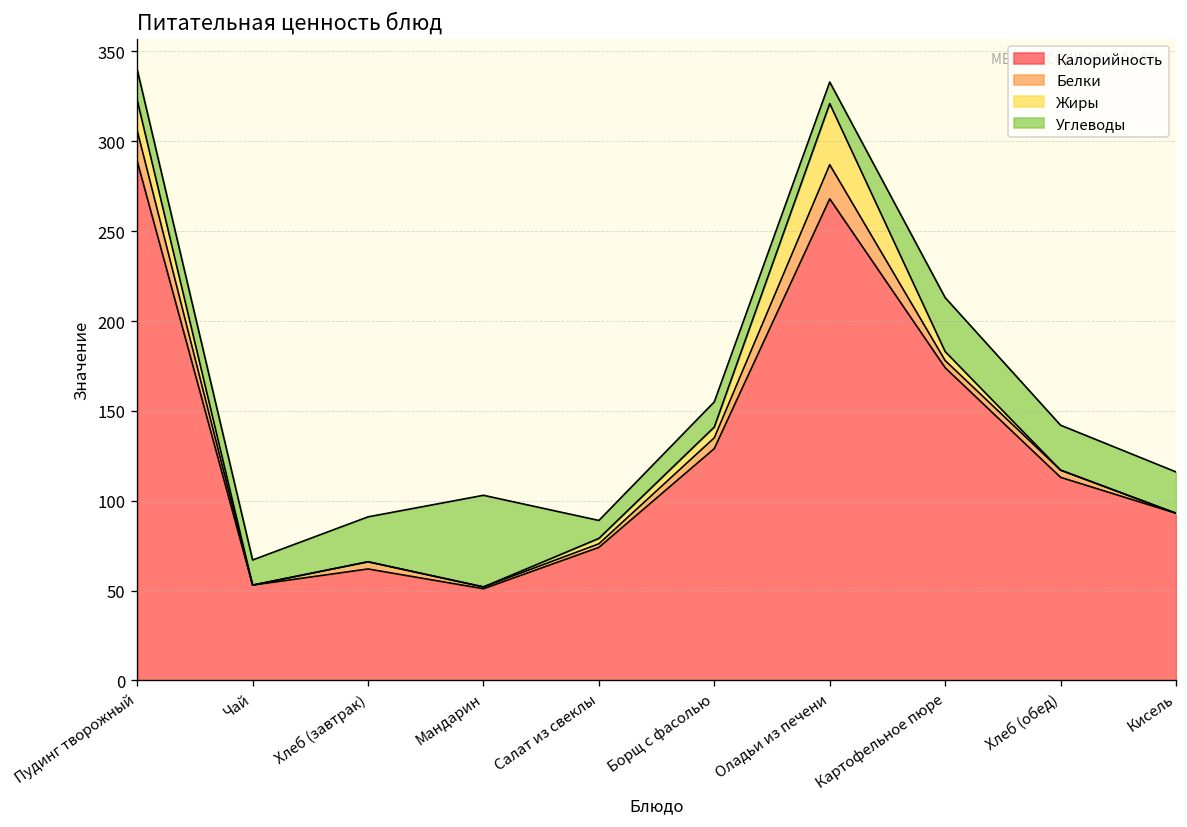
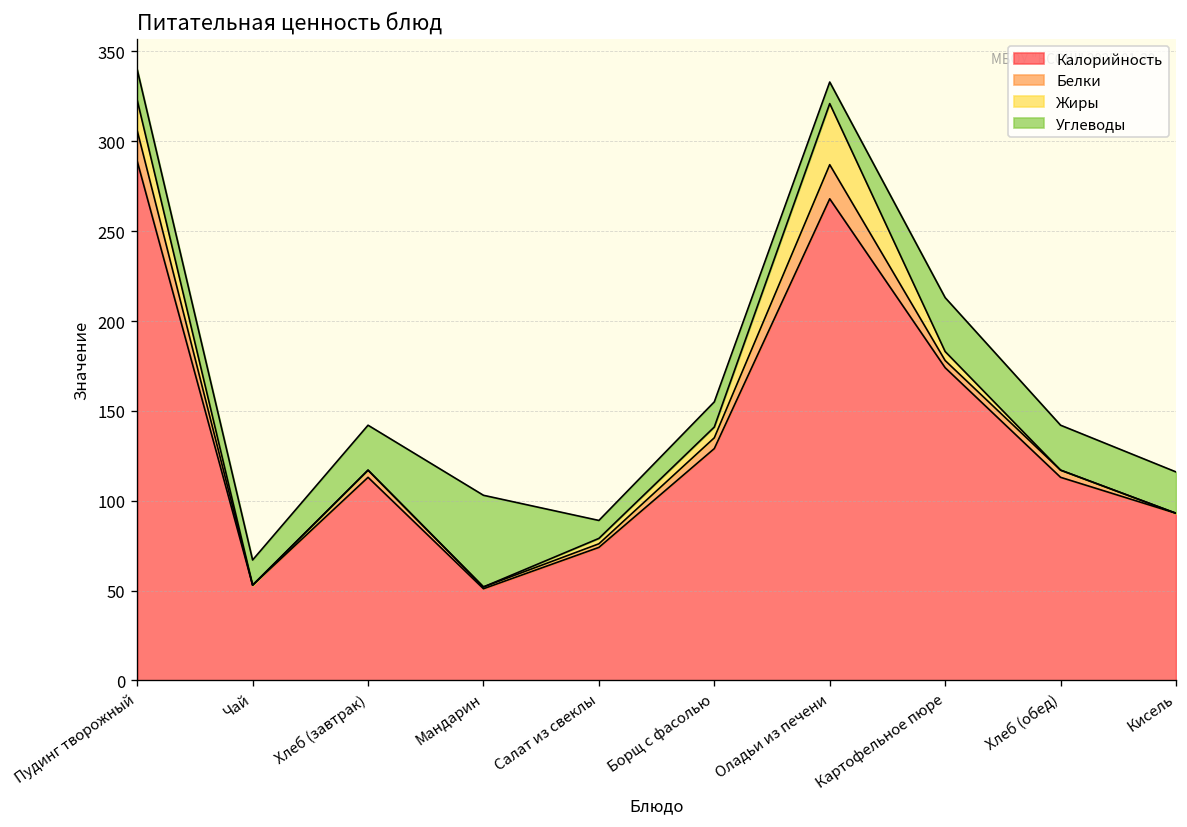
Калорийность, Хлеб (завтрак): 62 -> 113
